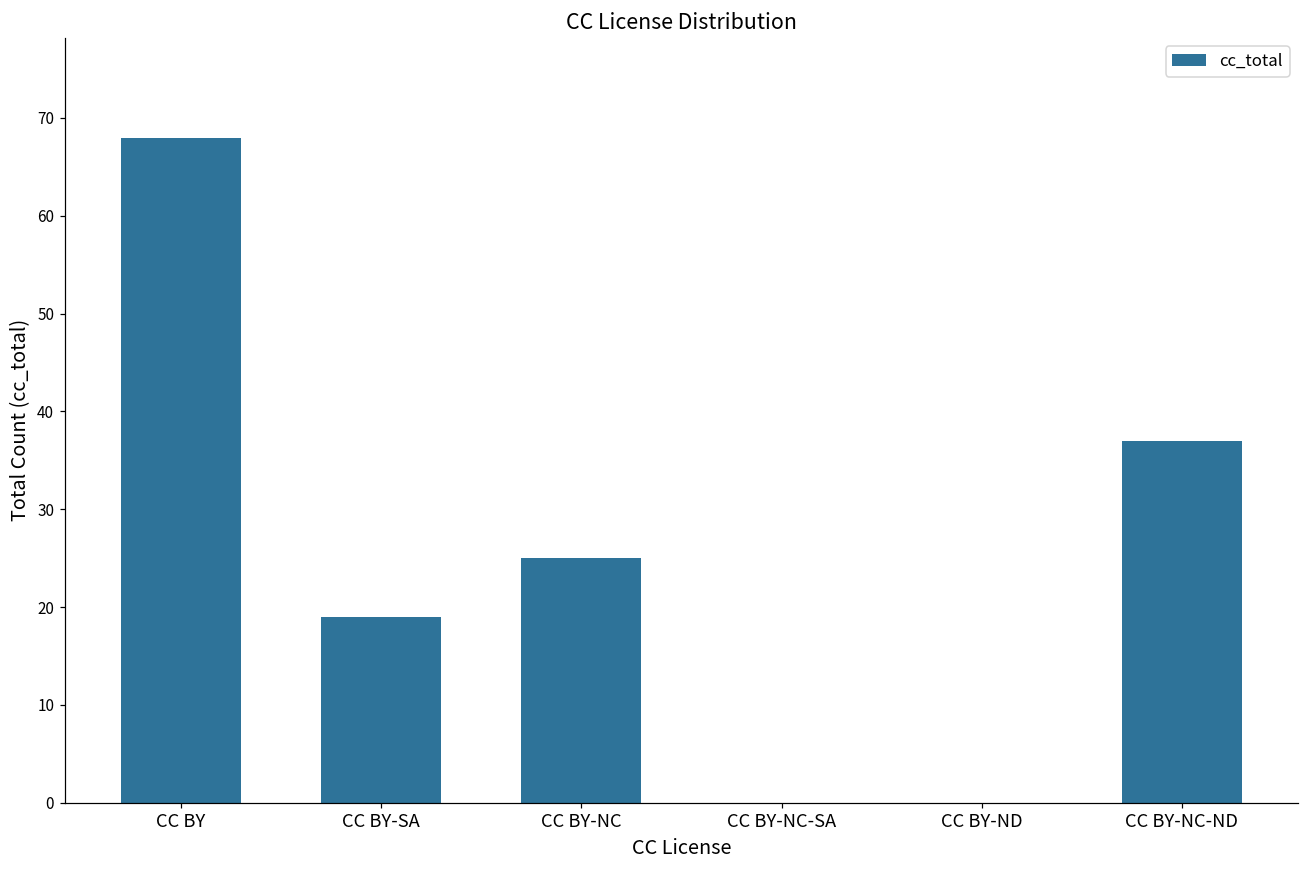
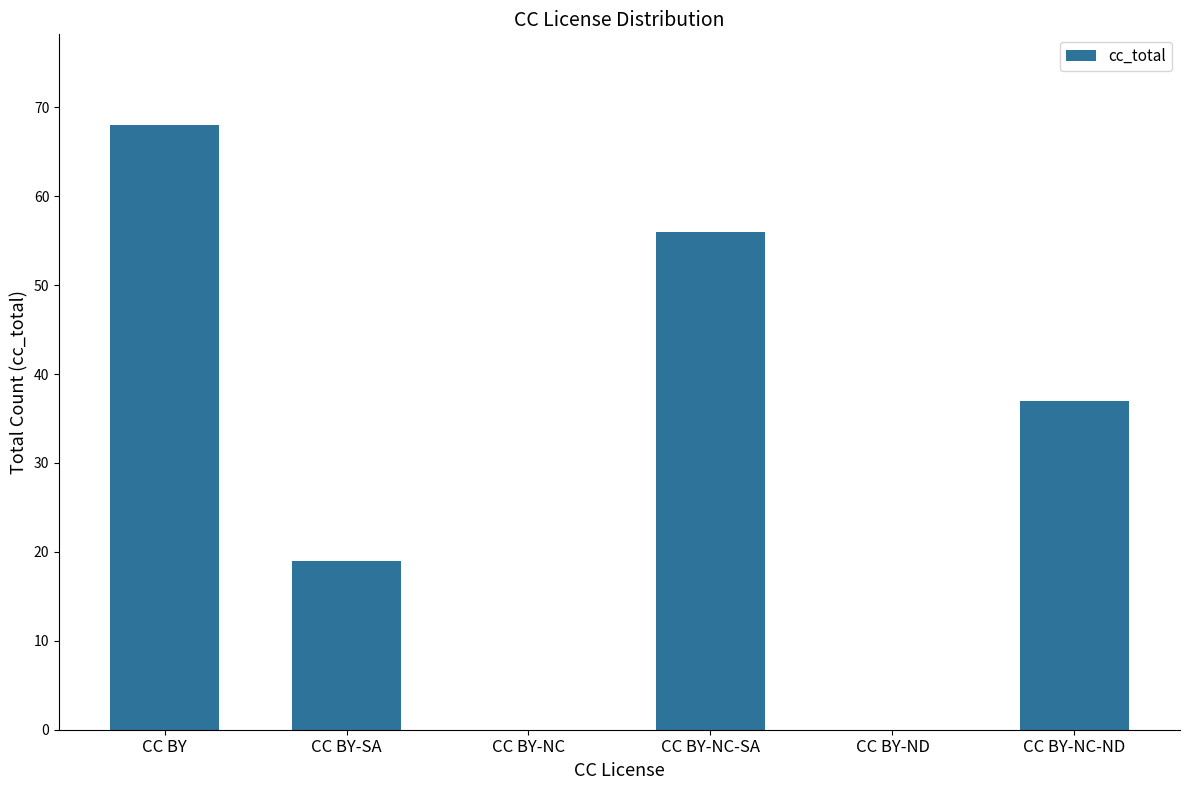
CC BY-NC: 25 -> 0
CC BY-NC-SA: 0 -> 56
